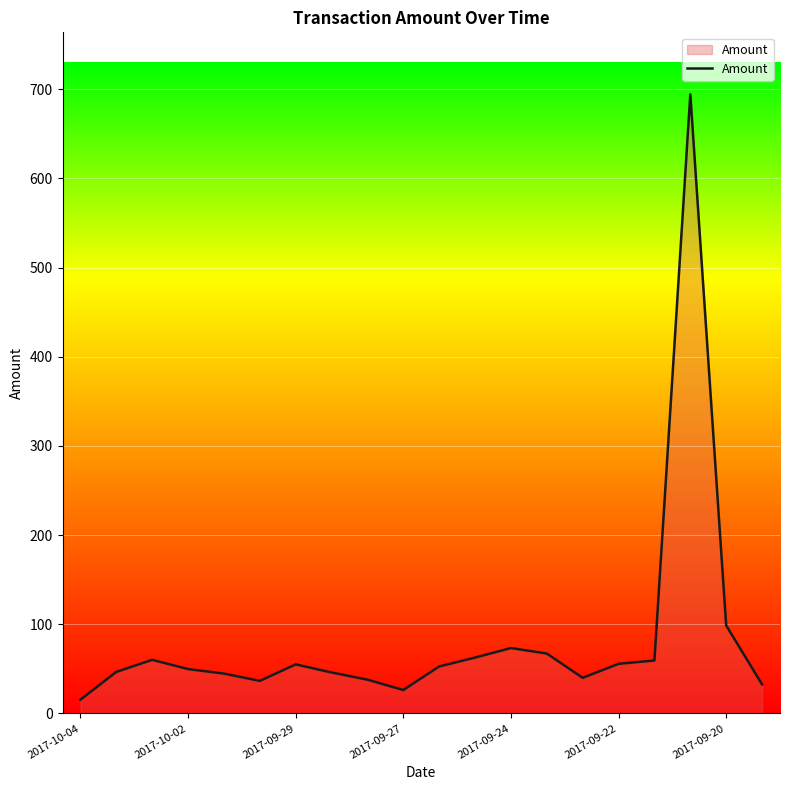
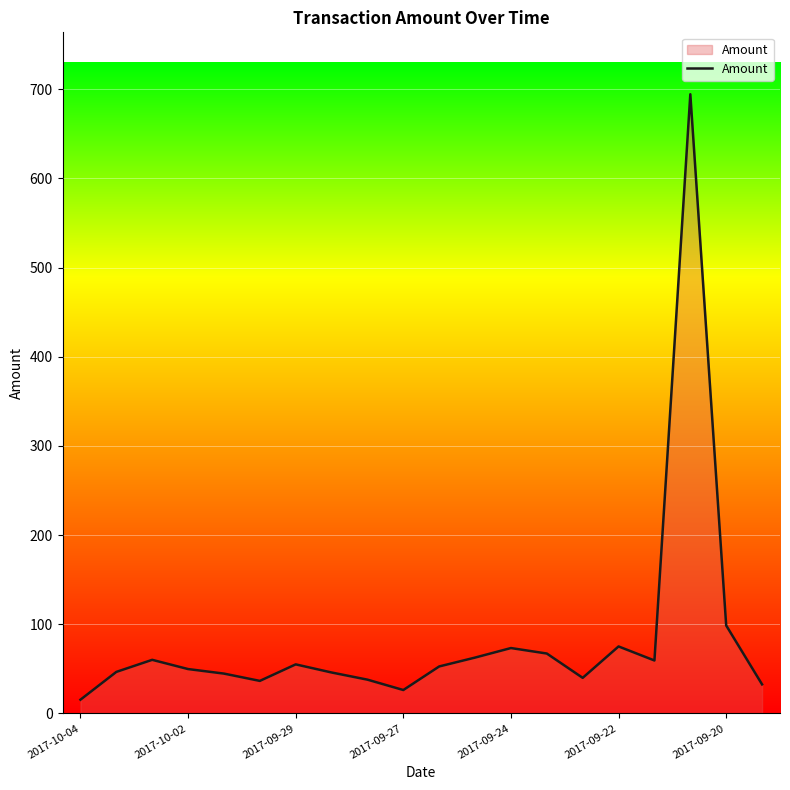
2017-09-22: 60 -> 80
